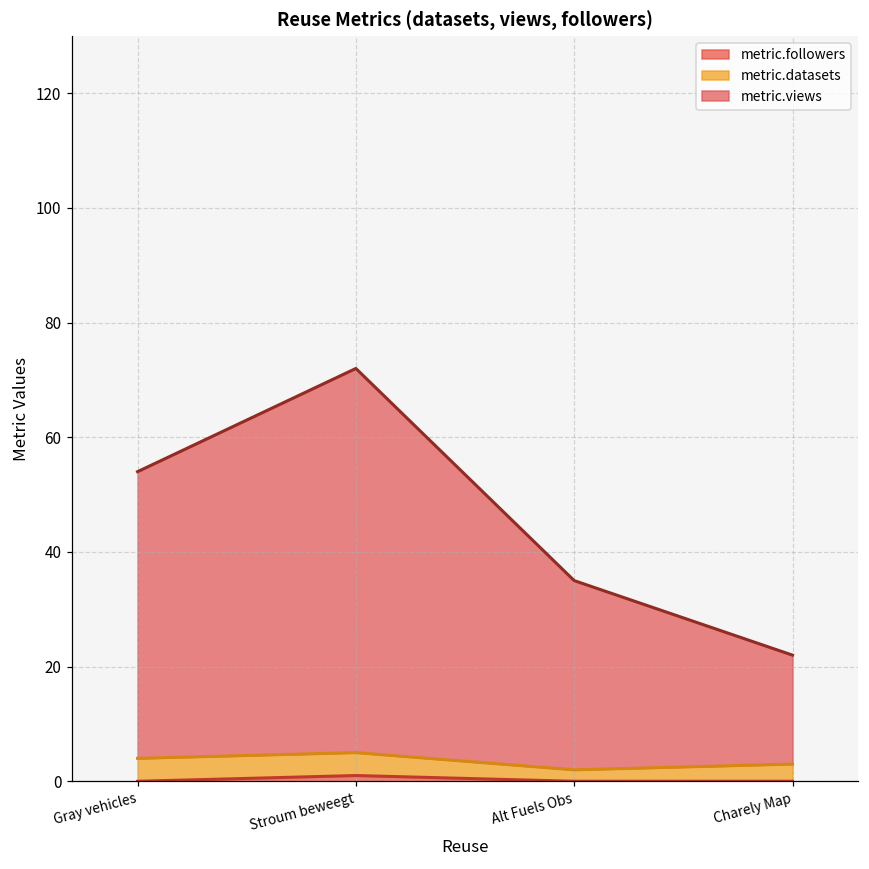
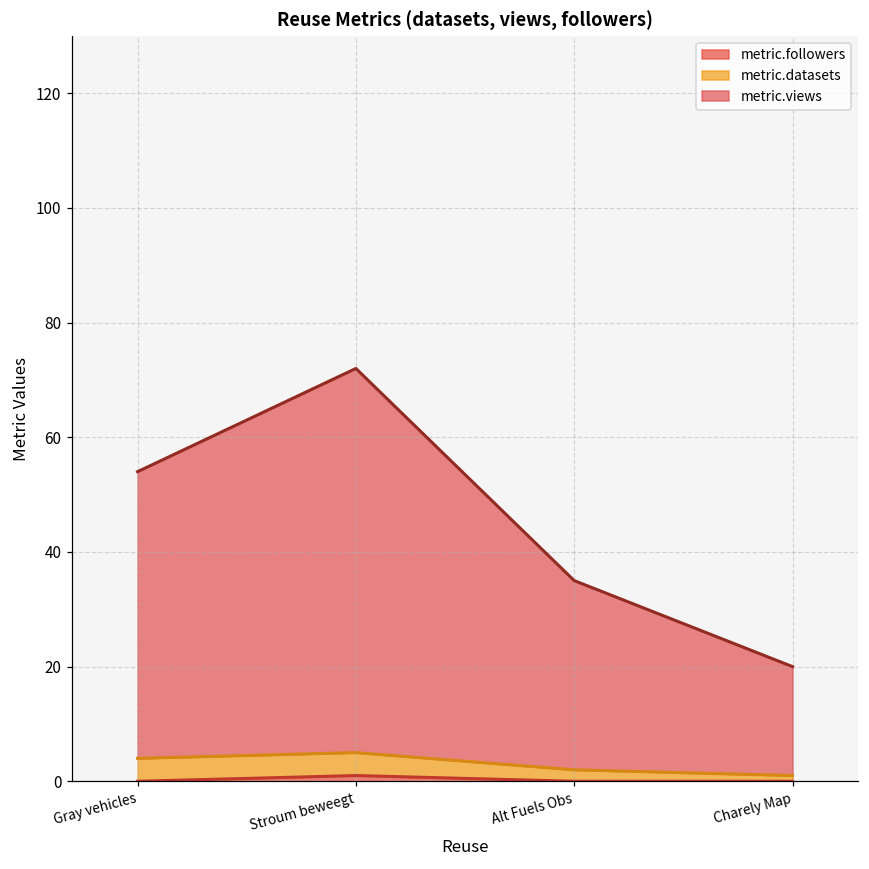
metric.datasets, Charely Map: 3 -> 1
